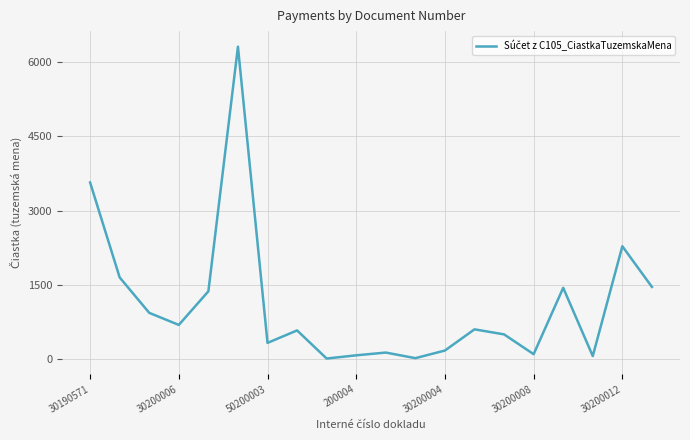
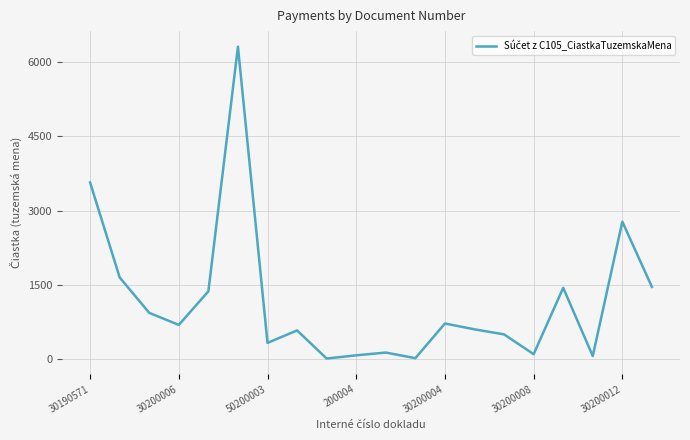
30200004: 200 -> 700
30200012: 2300 -> 2800
